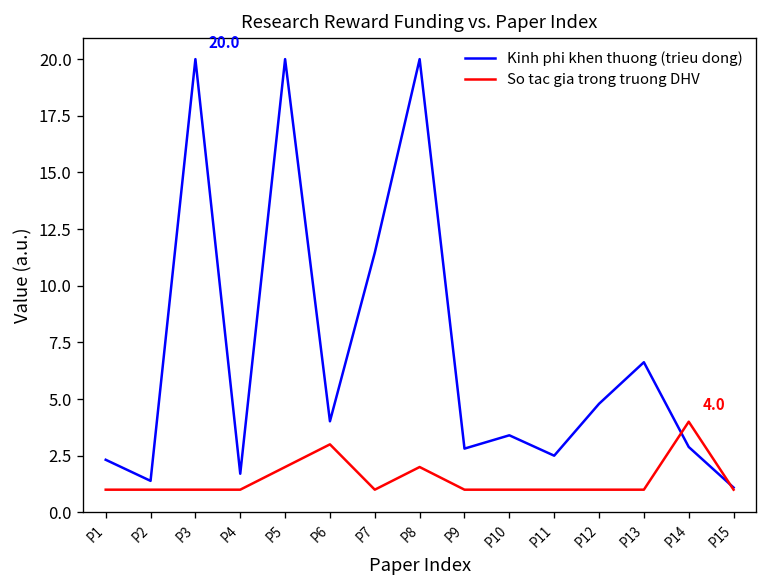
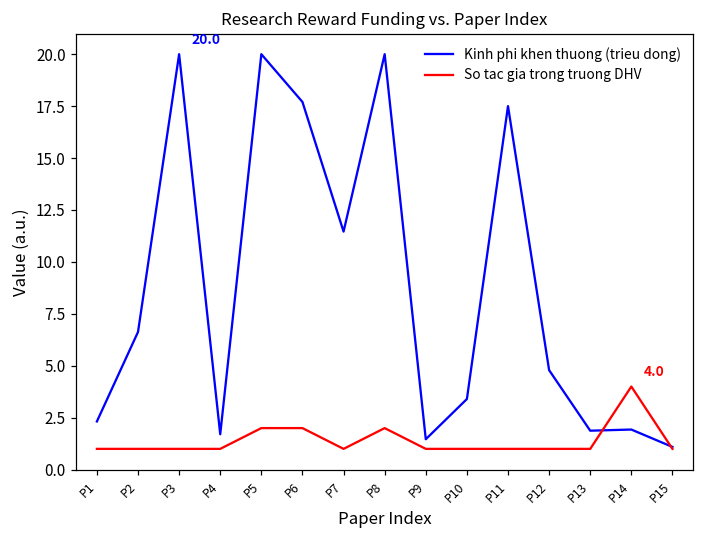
Kinh phi khen thuong (trieu dong), P2: 1.4 -> 6.6
Kinh phi khen thuong (trieu dong), P6: 4.0 -> 17.7
So tac gia trong truong DHV, P6: 3 -> 2
Kinh phi khen thuong (trieu dong), P9: 2.8 -> 1.5
Kinh phi khen thuong (trieu dong), P11: 2.5 -> 17.5
Kinh phi khen thuong (trieu dong), P13: 6.6 -> 1.9
Kinh phi khen thuong (trieu dong), P14: 2.9 -> 1.9
